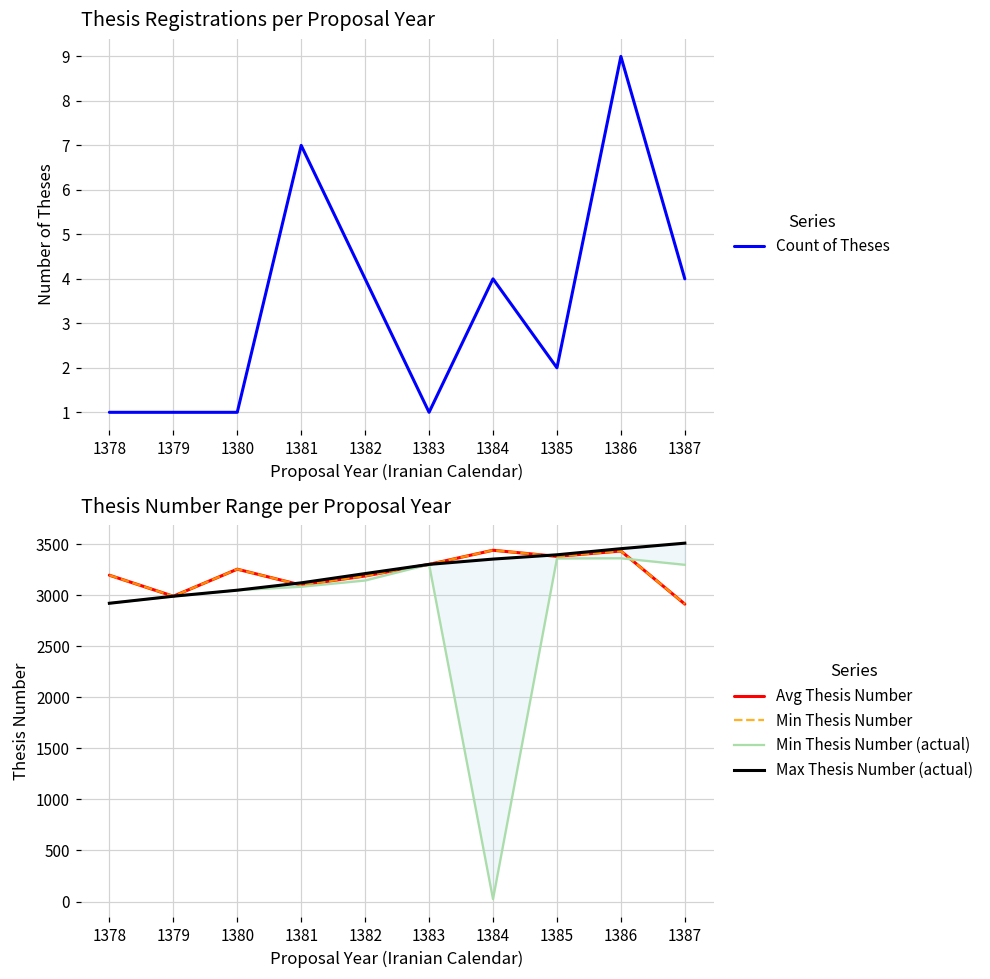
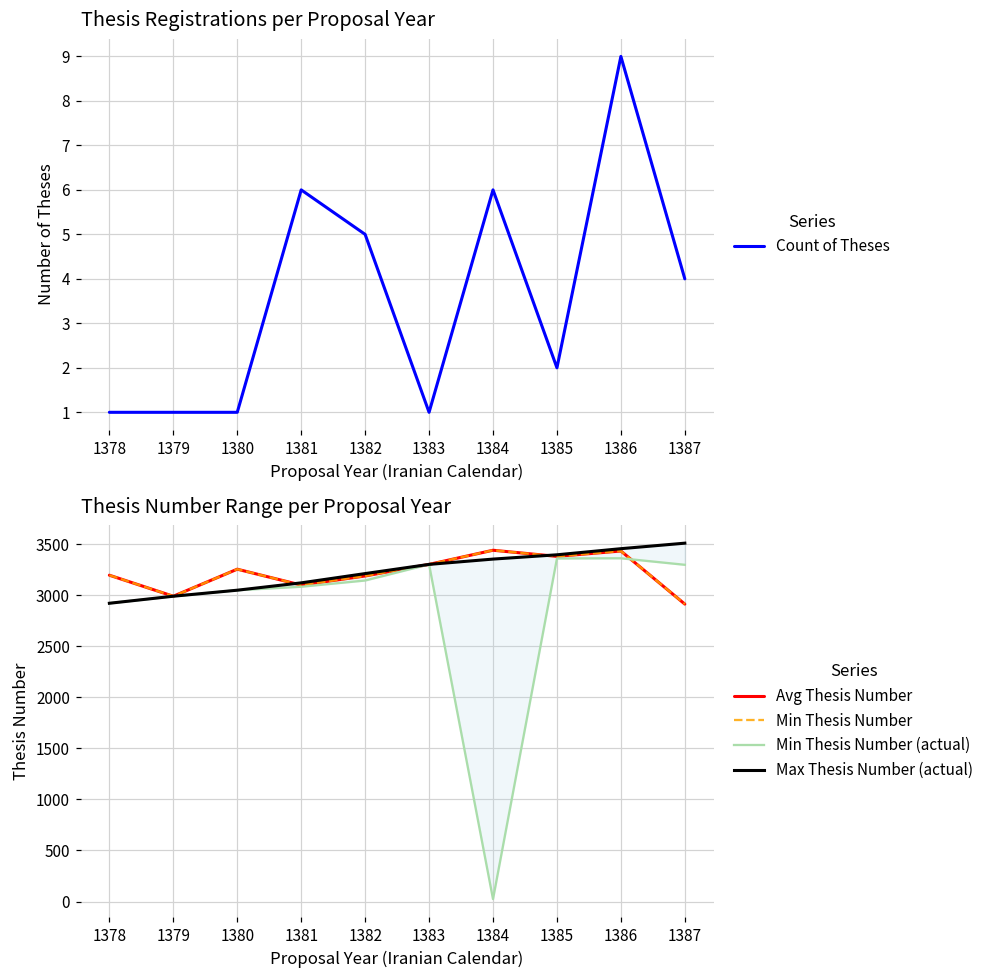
Thesis Registrations per Proposal Year, 1381: 7 -> 6
Thesis Registrations per Proposal Year, 1382: 4 -> 5
Thesis Registrations per Proposal Year, 1384: 4 -> 6
